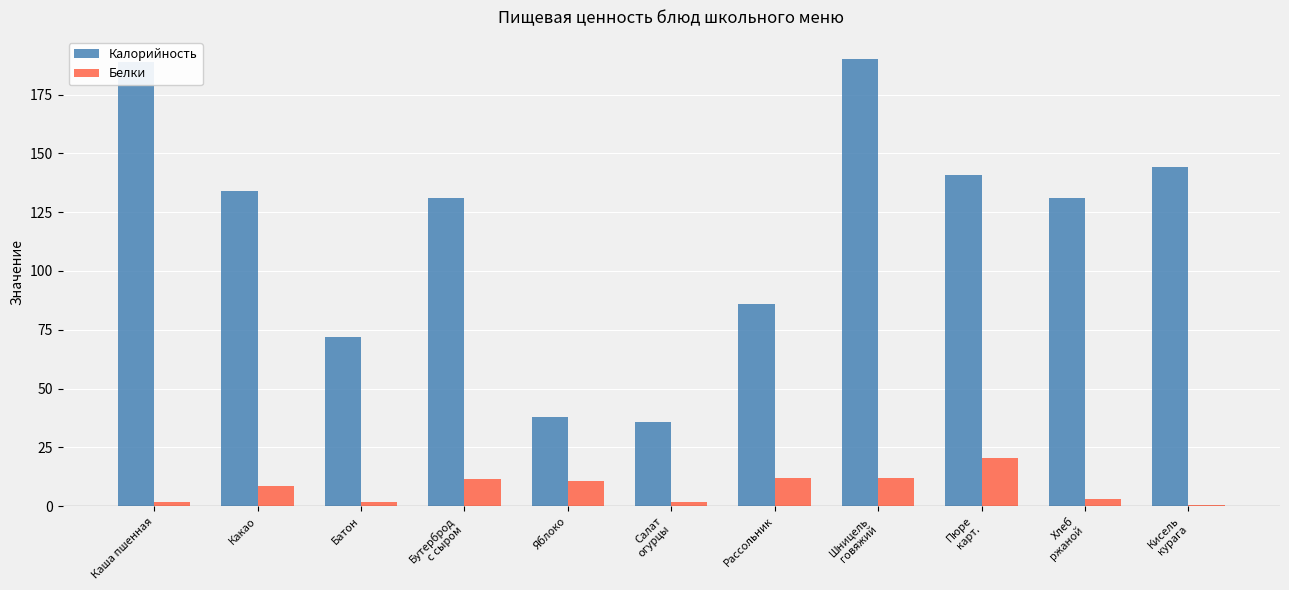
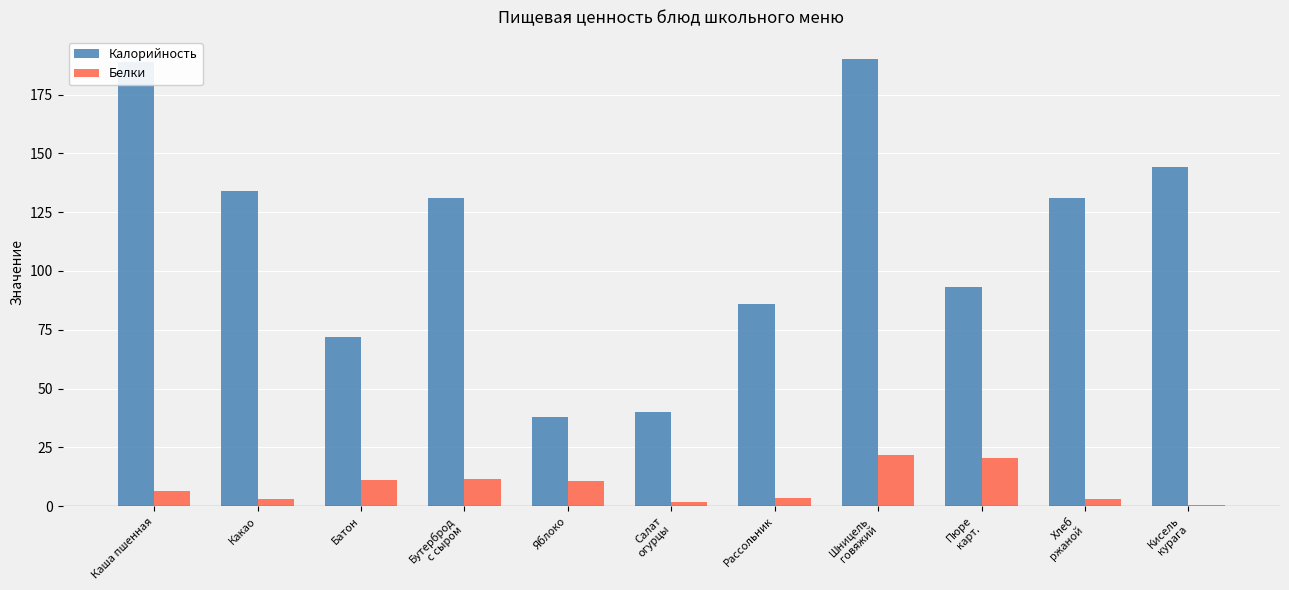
Белки, Каша пшенная: 2 -> 7
Белки, Какао: 9 -> 3
Белки, Батон: 2 -> 11
Калорийность, Салат огурцы: 36 -> 40
Белки, Рассольник: 12 -> 3
Белки, Шницель говяжий: 12 -> 22
Калорийность, Пюре карт.: 141 -> 93
